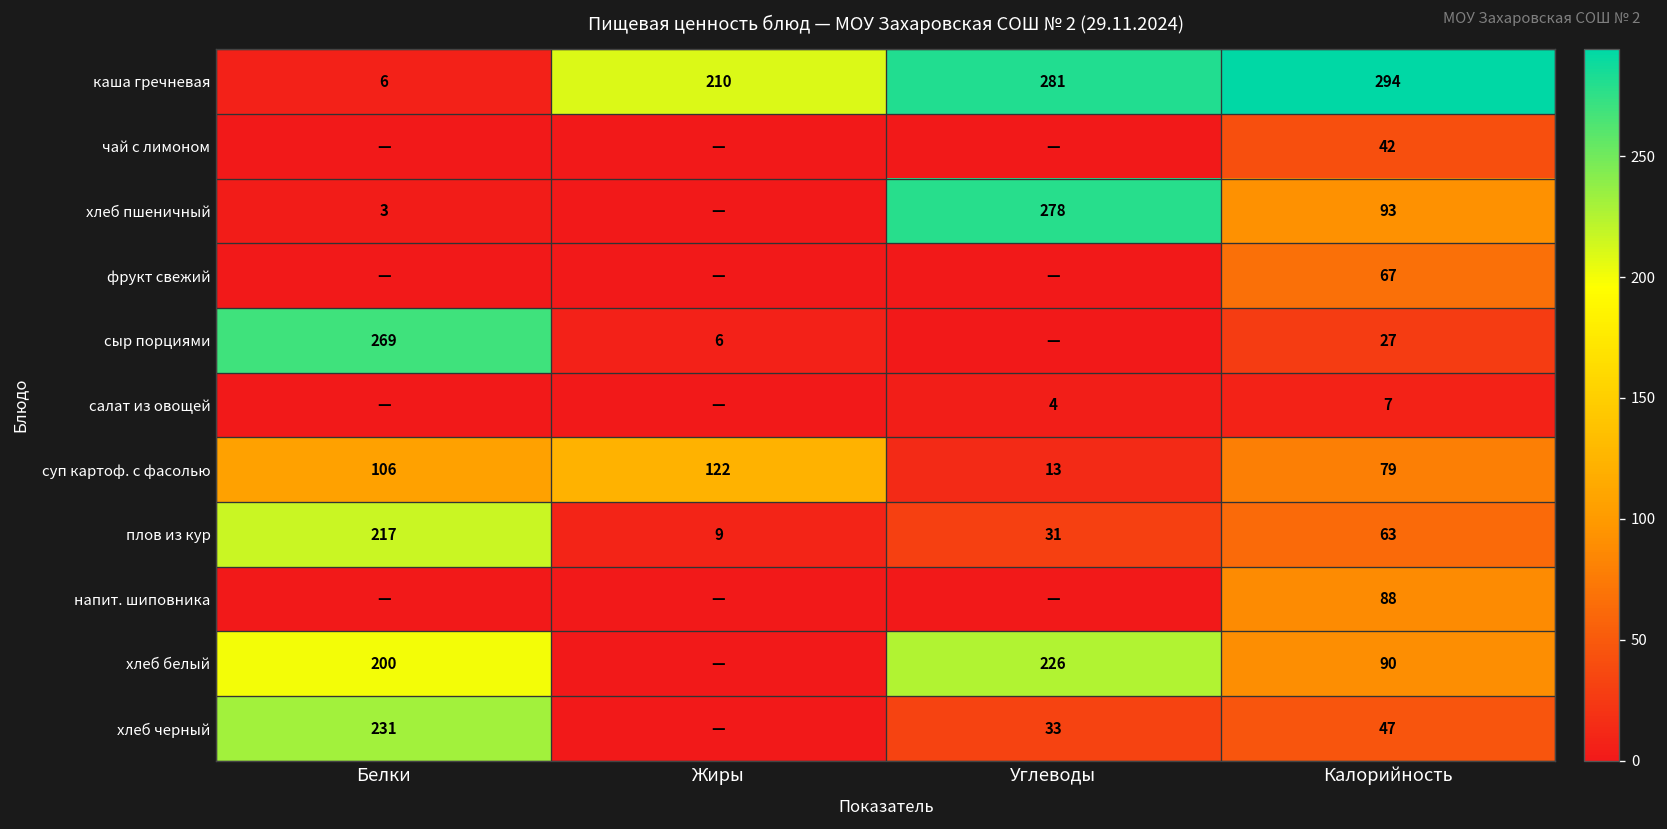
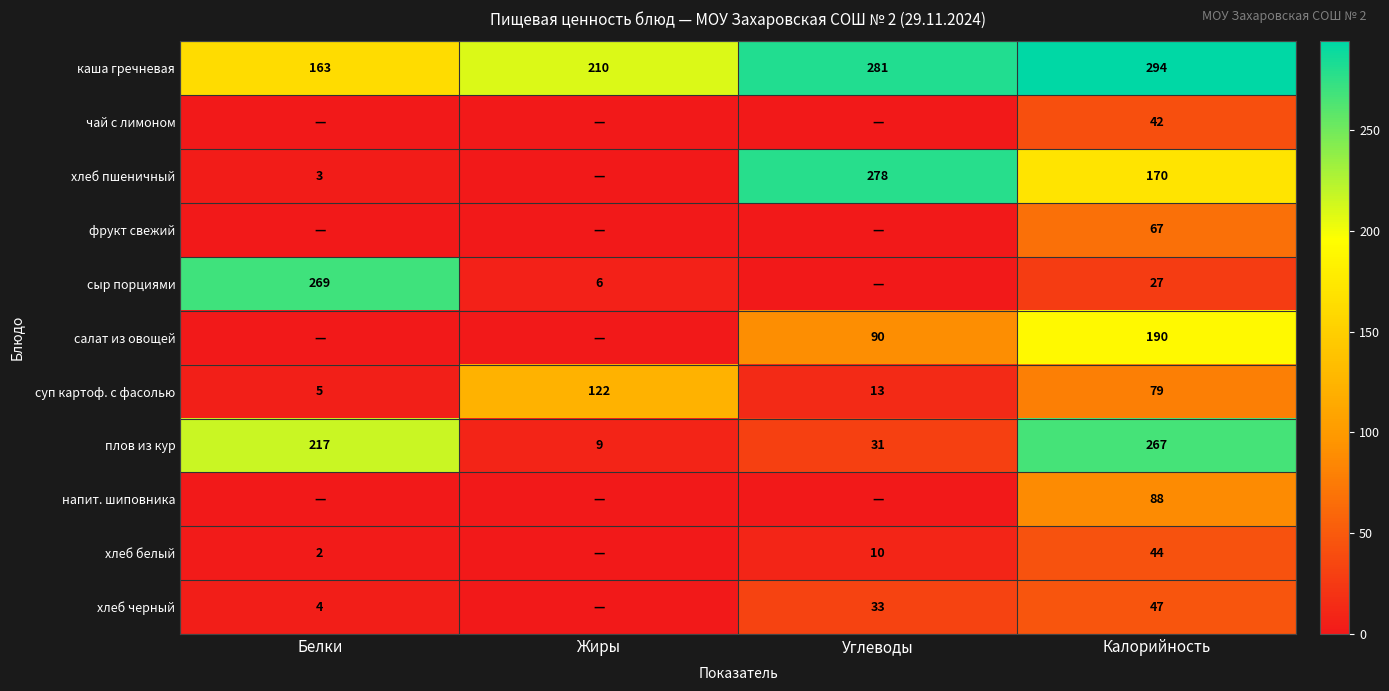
каша гречневая, Белки: 6 -> 163
хлеб пшеничный, Калорийность: 93 -> 170
салат из овощей, Углеводы: 4 -> 90
салат из овощей, Калорийность: 7 -> 190
суп картоф. с фасолью, Белки: 106 -> 5
плов из кур, Калорийность: 63 -> 267
хлеб белый, Белки: 200 -> 2
хлеб белый, Углеводы: 226 -> 10
хлеб белый, Калорийность: 90 -> 44
хлеб черный, Белки: 231 -> 4
